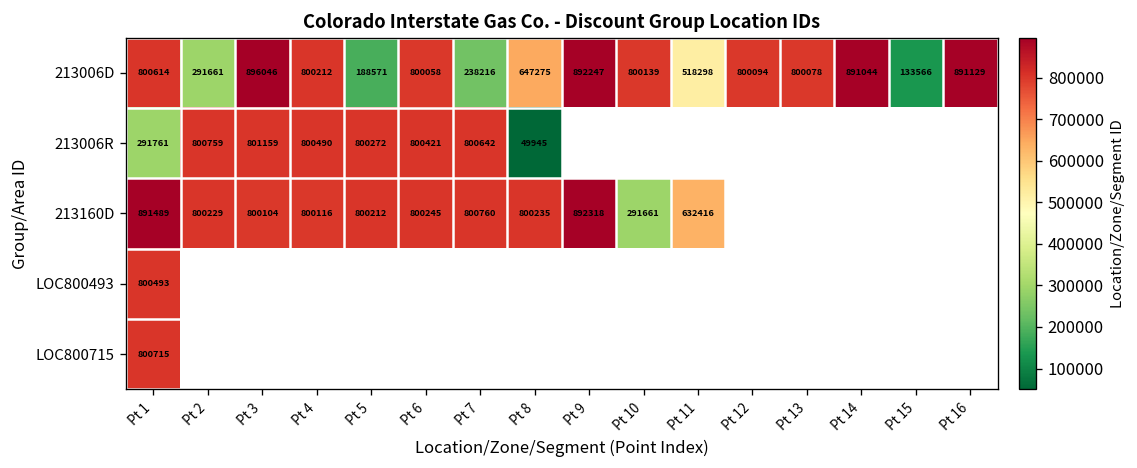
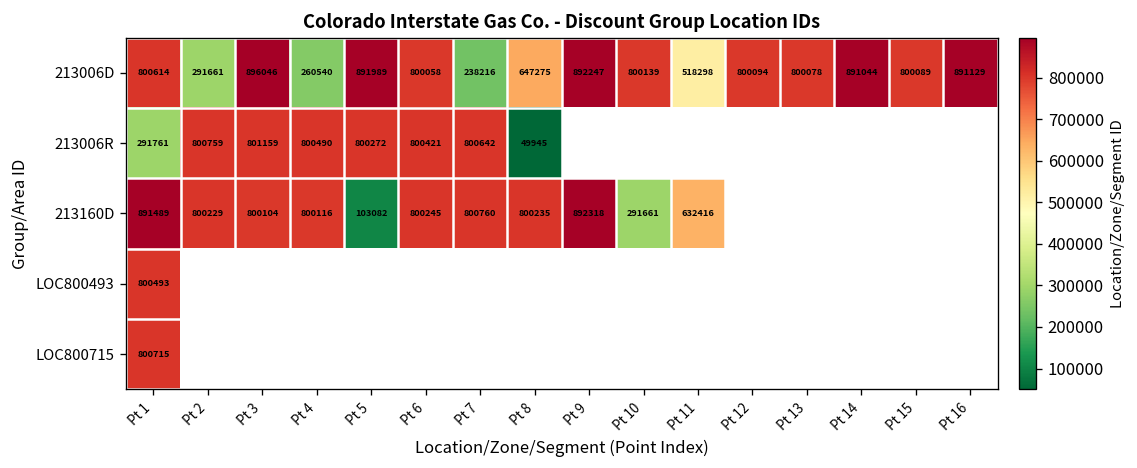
213006D, Pt 4: 800212 -> 260540
213006D, Pt 5: 188571 -> 891989
213006D, Pt 15: 133566 -> 800089
213160D, Pt 5: 800212 -> 103082
